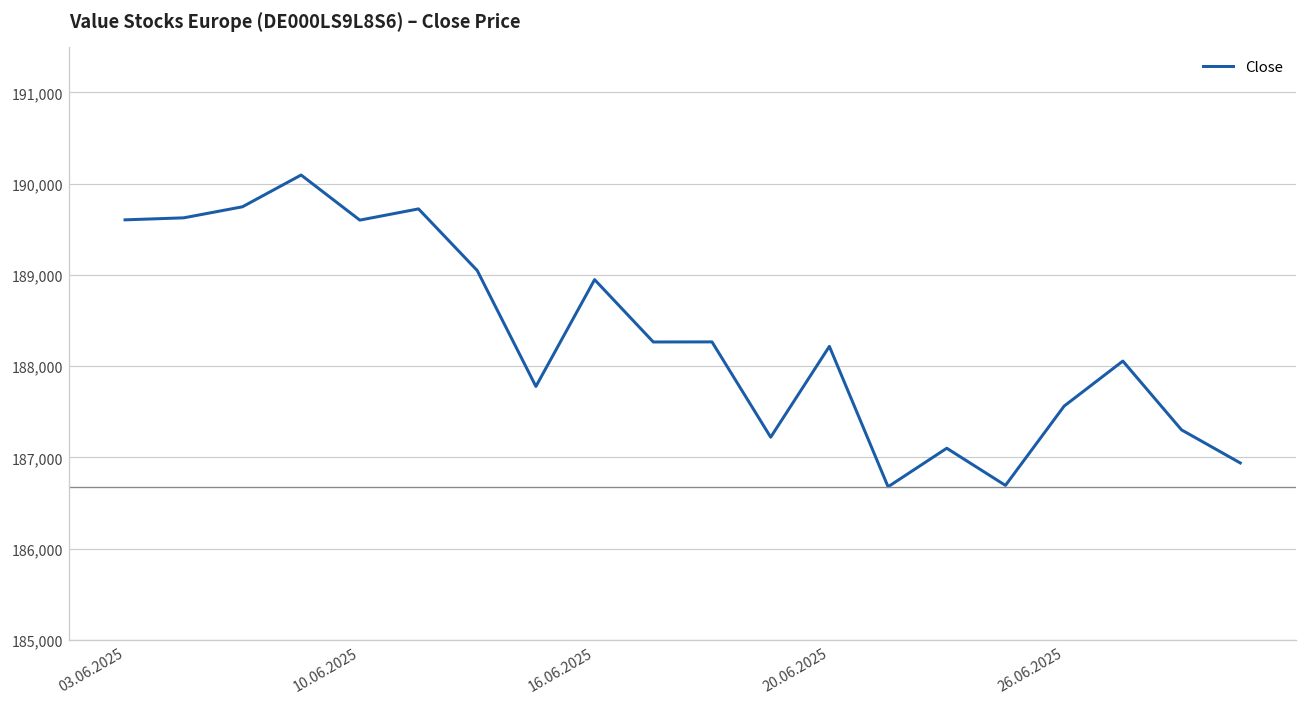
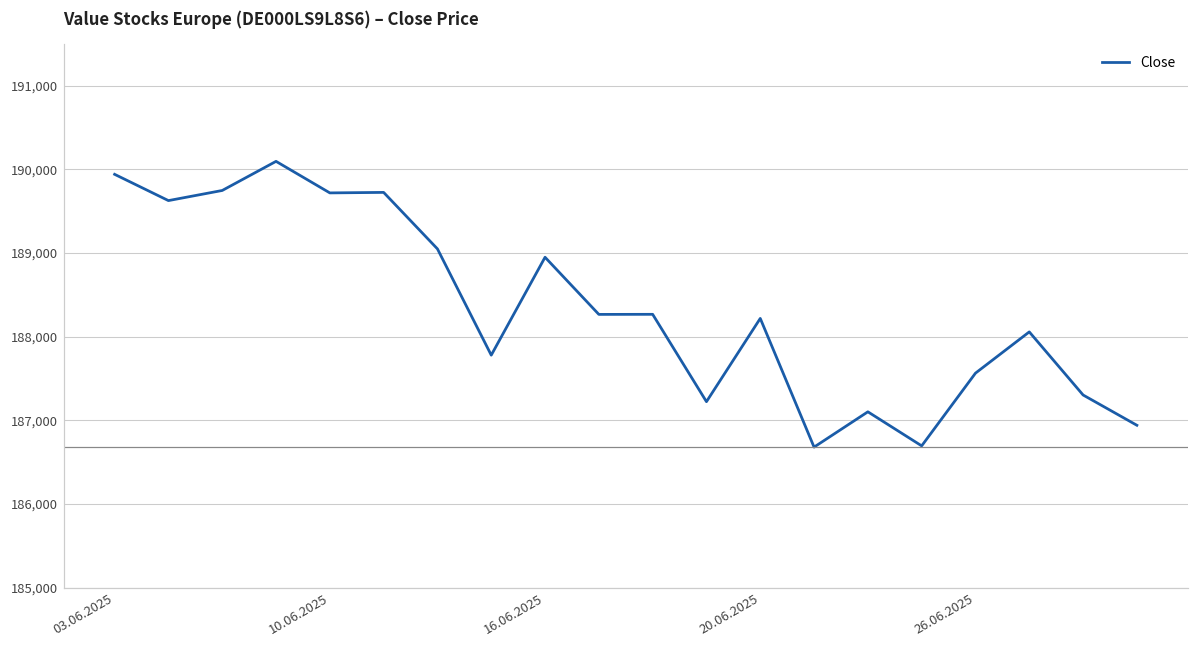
03.06.2025: 189,600 -> 189,900
10.06.2025: 189,600 -> 189,700
